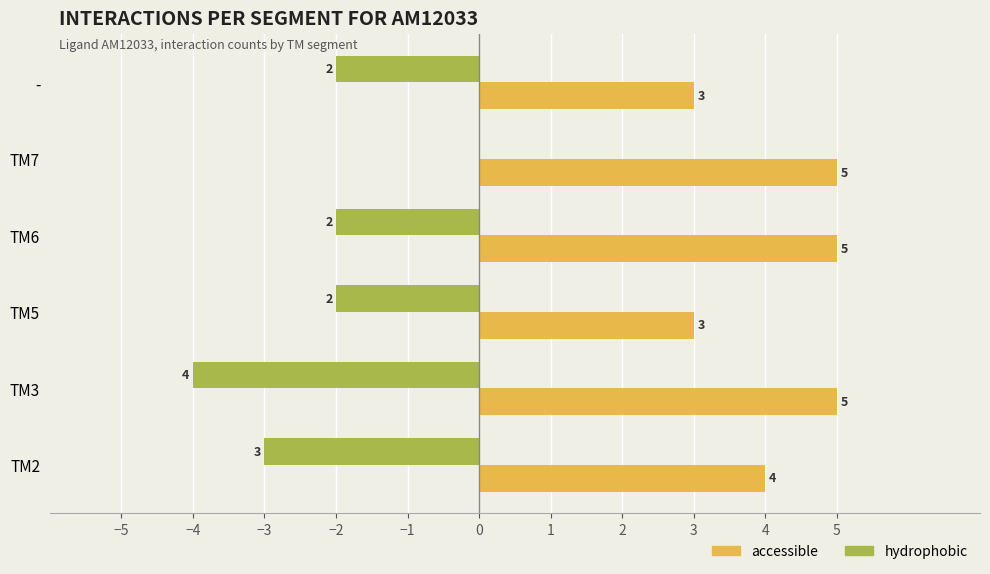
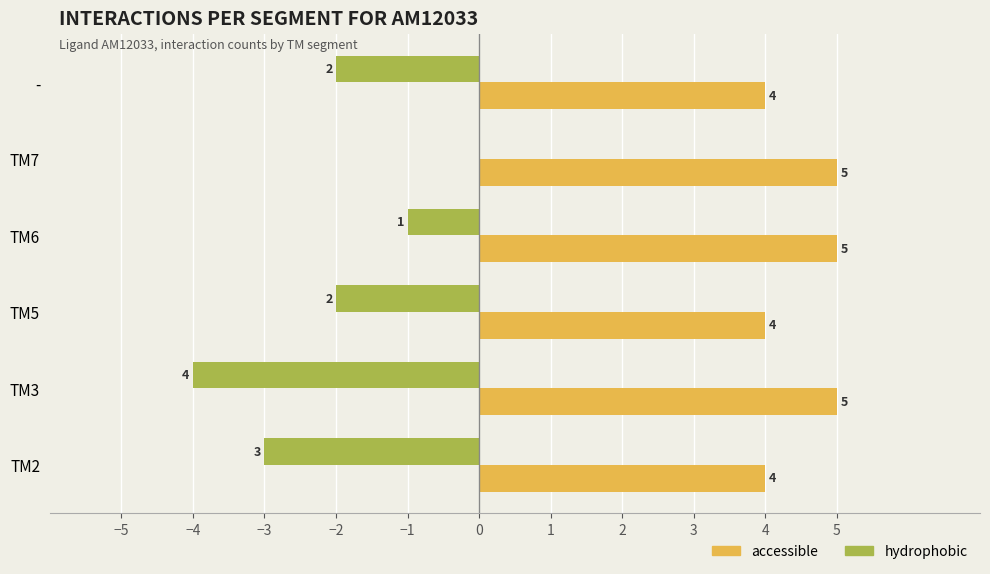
accessible, -: 3 -> 4
hydrophobic, TM6: 2 -> 1
accessible, TM5: 3 -> 4
